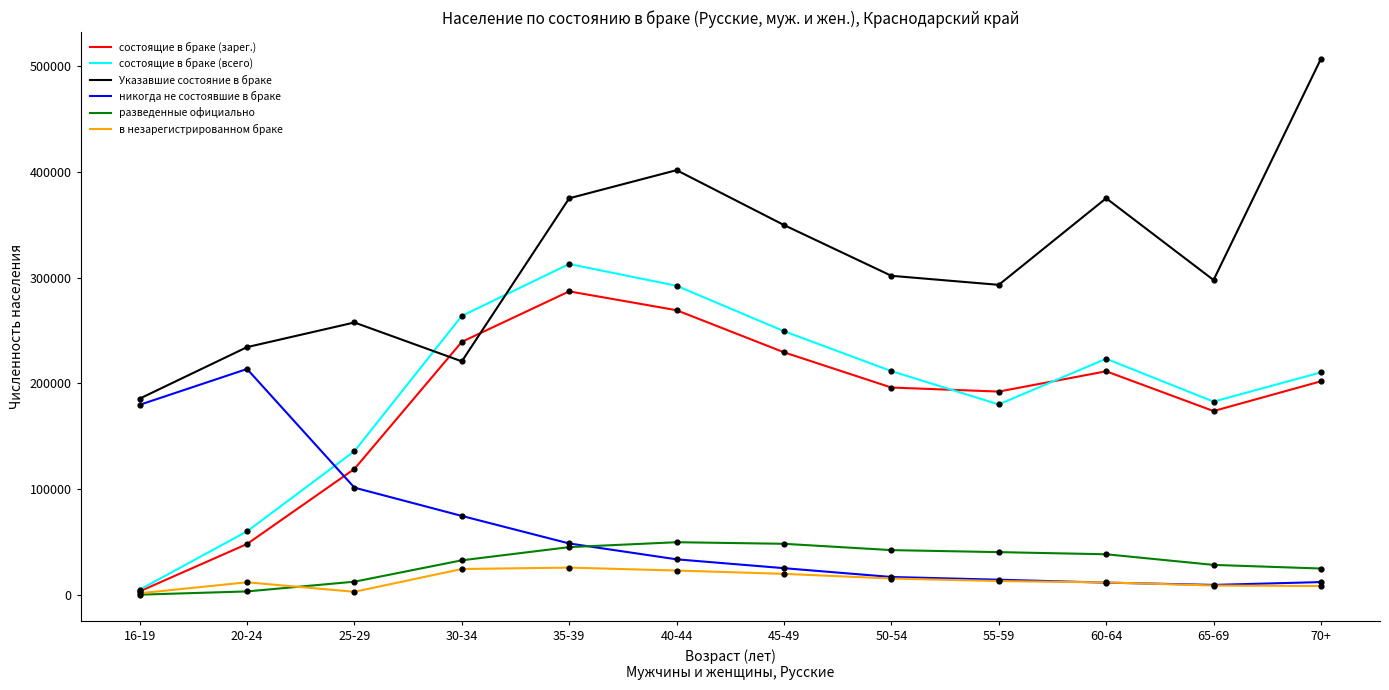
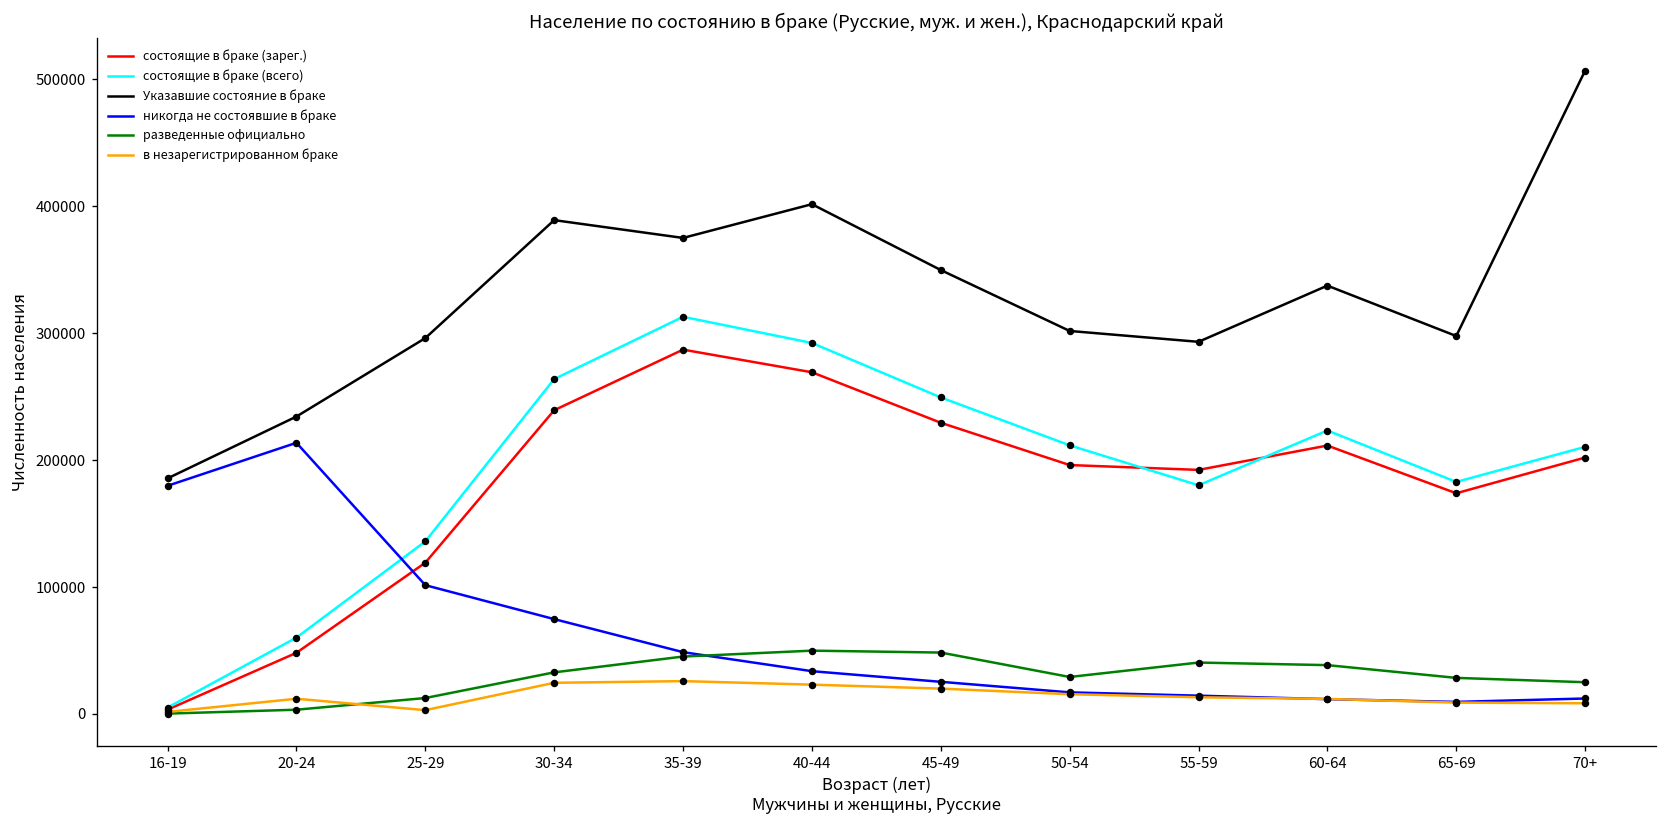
Указавшие состояние в браке, 25-29: 258000 -> 296000
Указавшие состояние в браке, 30-34: 221000 -> 389000
разведенные официально, 50-54: 42000 -> 29000
Указавшие состояние в браке, 60-64: 375000 -> 337000
